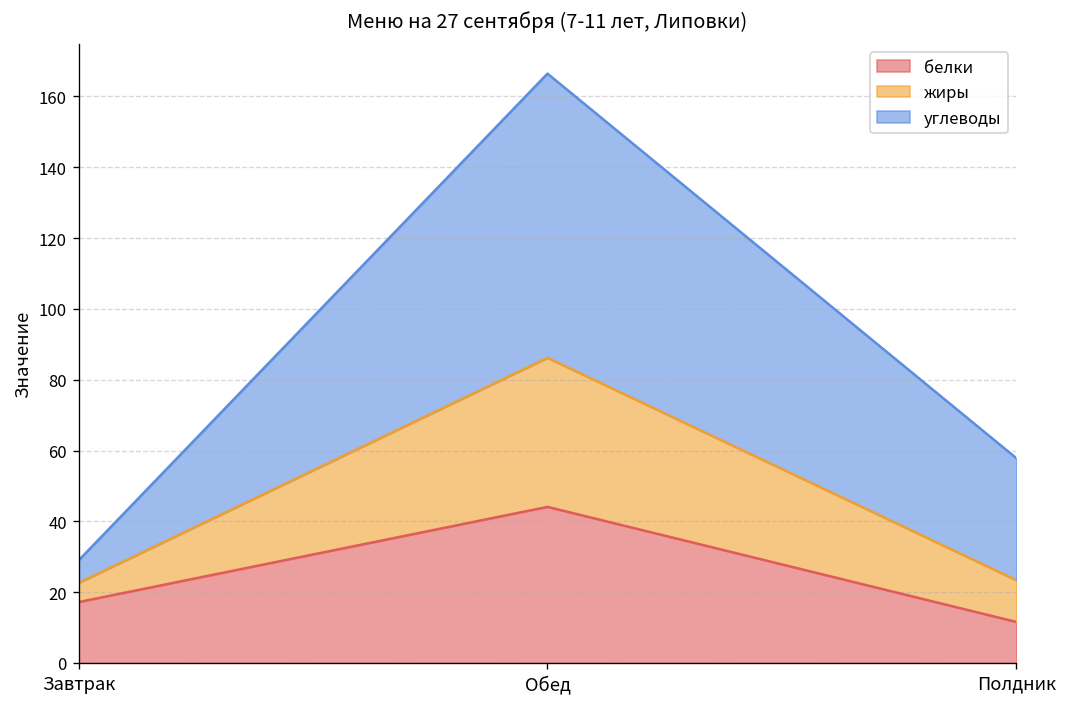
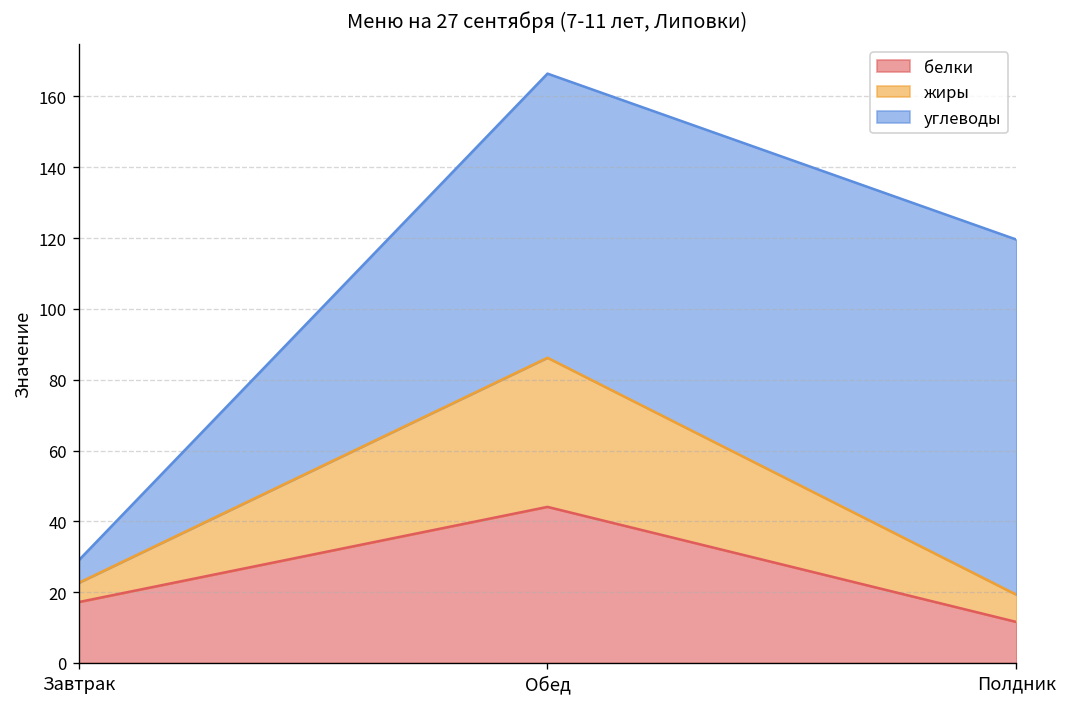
жиры, Полдник: 12 -> 8
углеводы, Полдник: 34 -> 100
